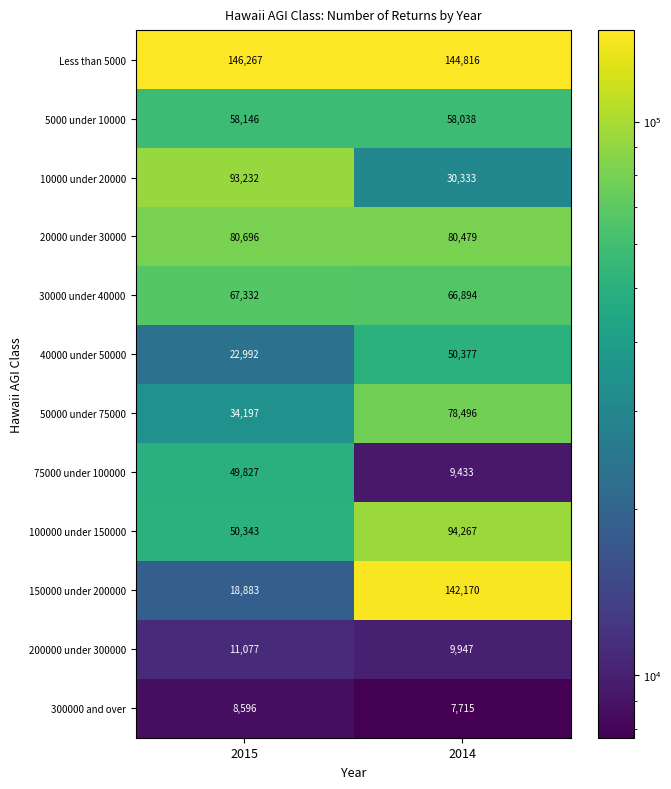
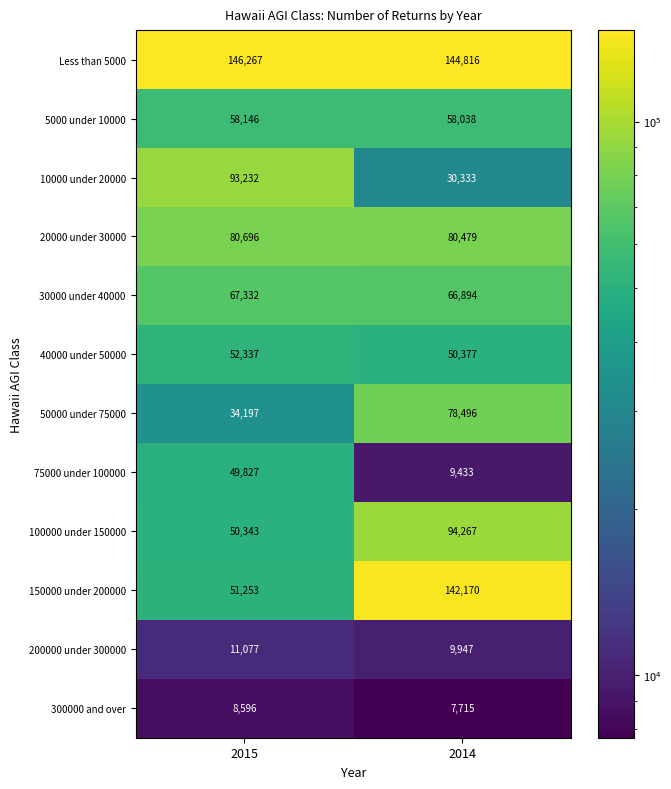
40000 under 50000, 2015: 22,992 -> 52,337
150000 under 200000, 2015: 18,883 -> 51,253
